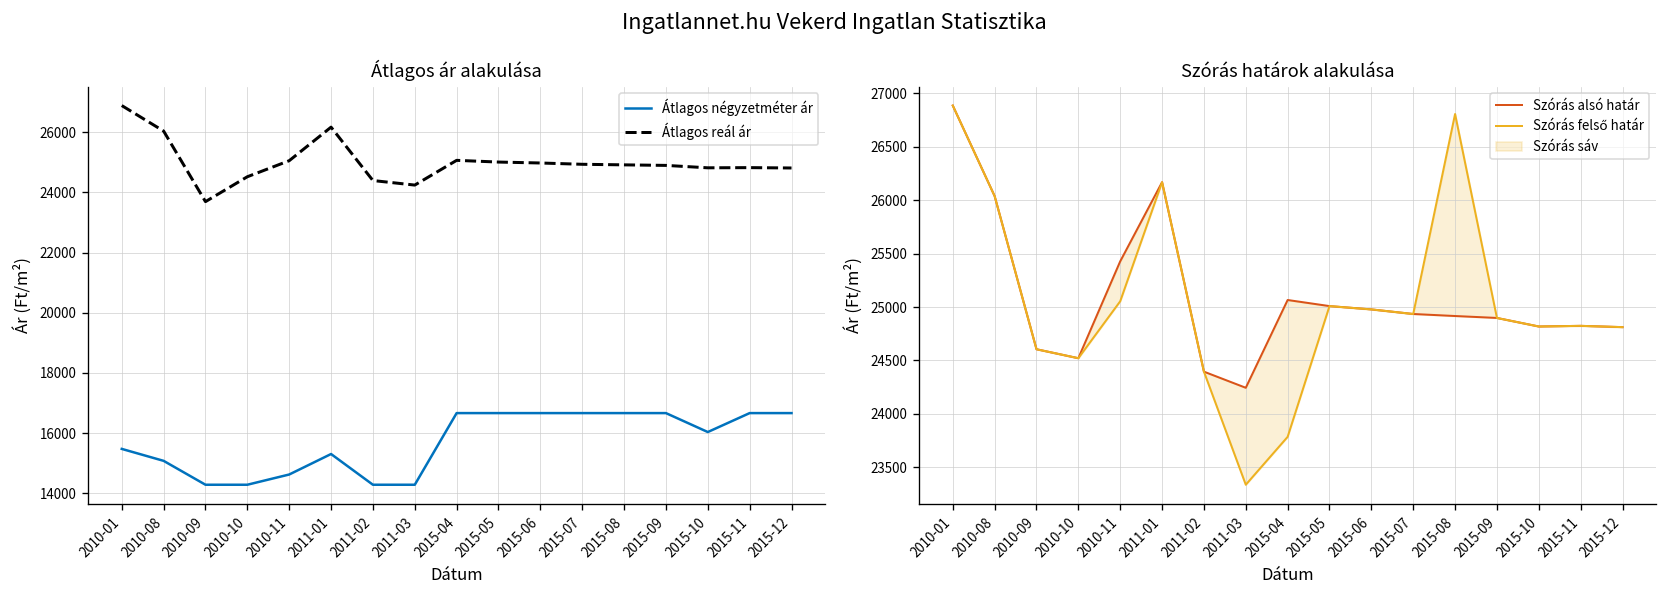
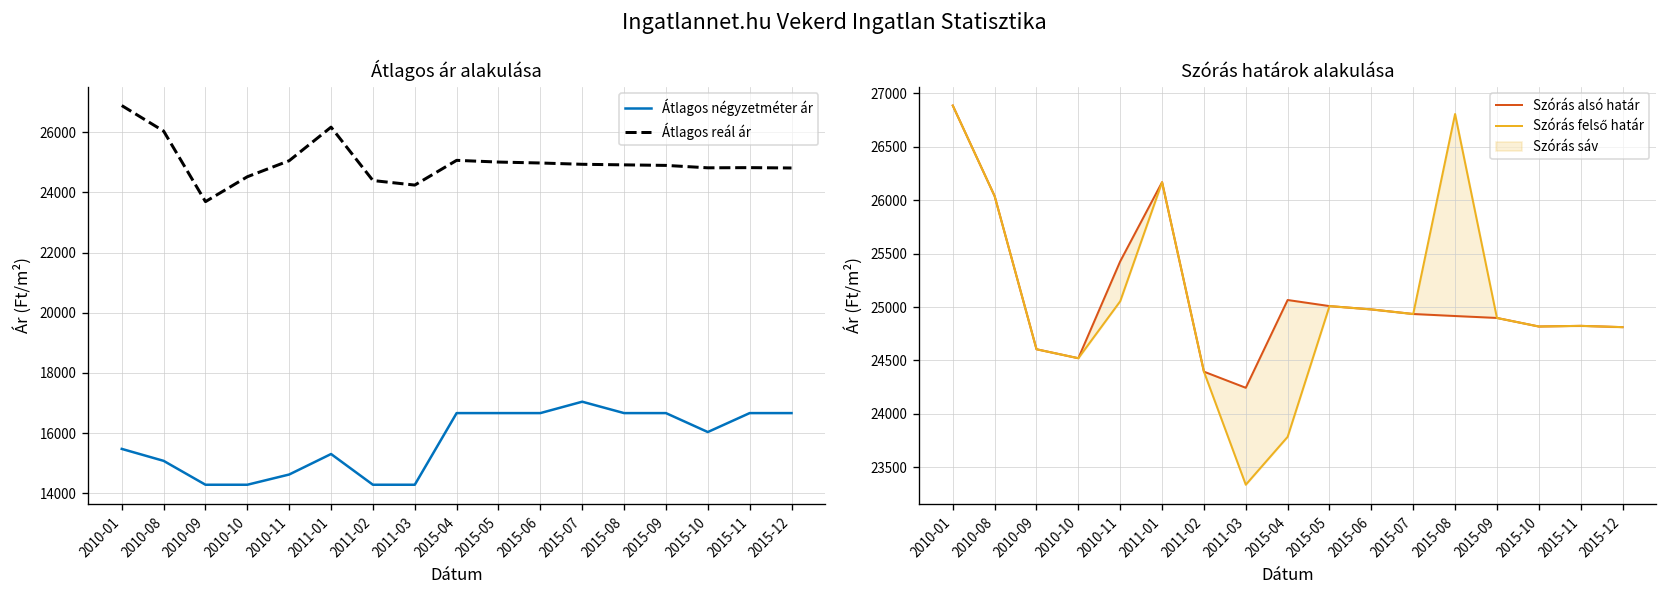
Átlagos ár alakulása, Átlagos négyzetméter ár, 2015-07: 16700 -> 17000
